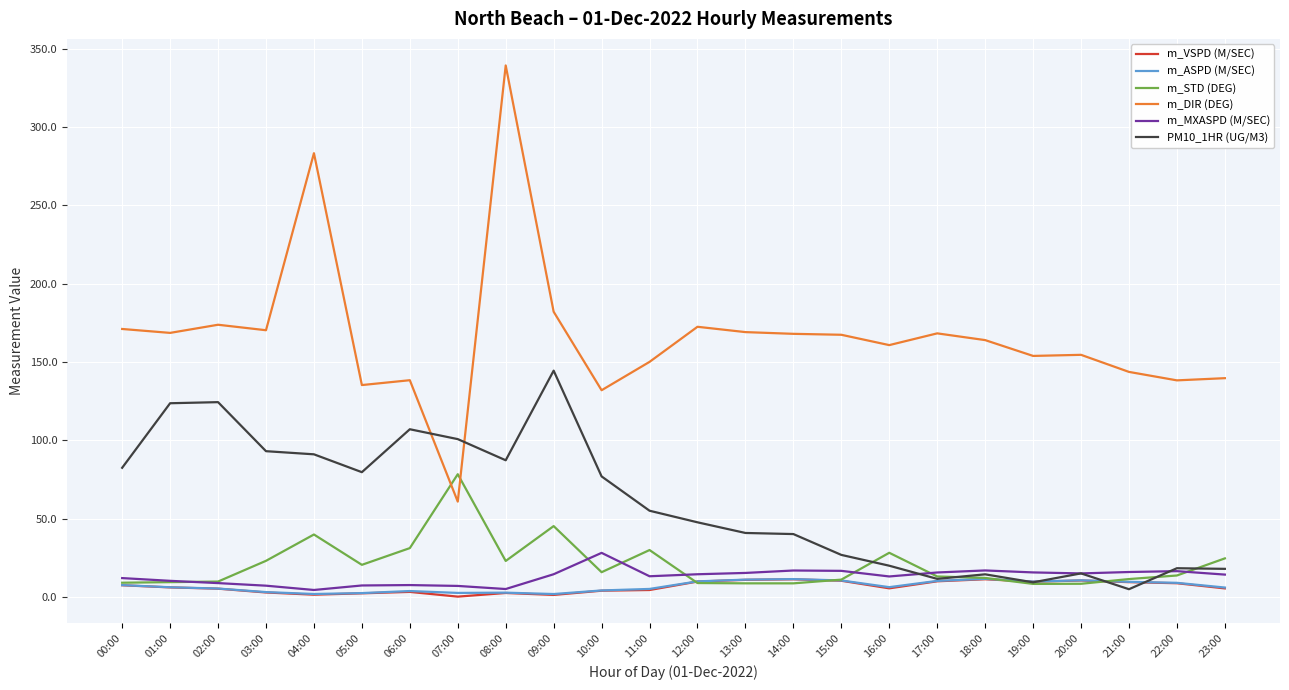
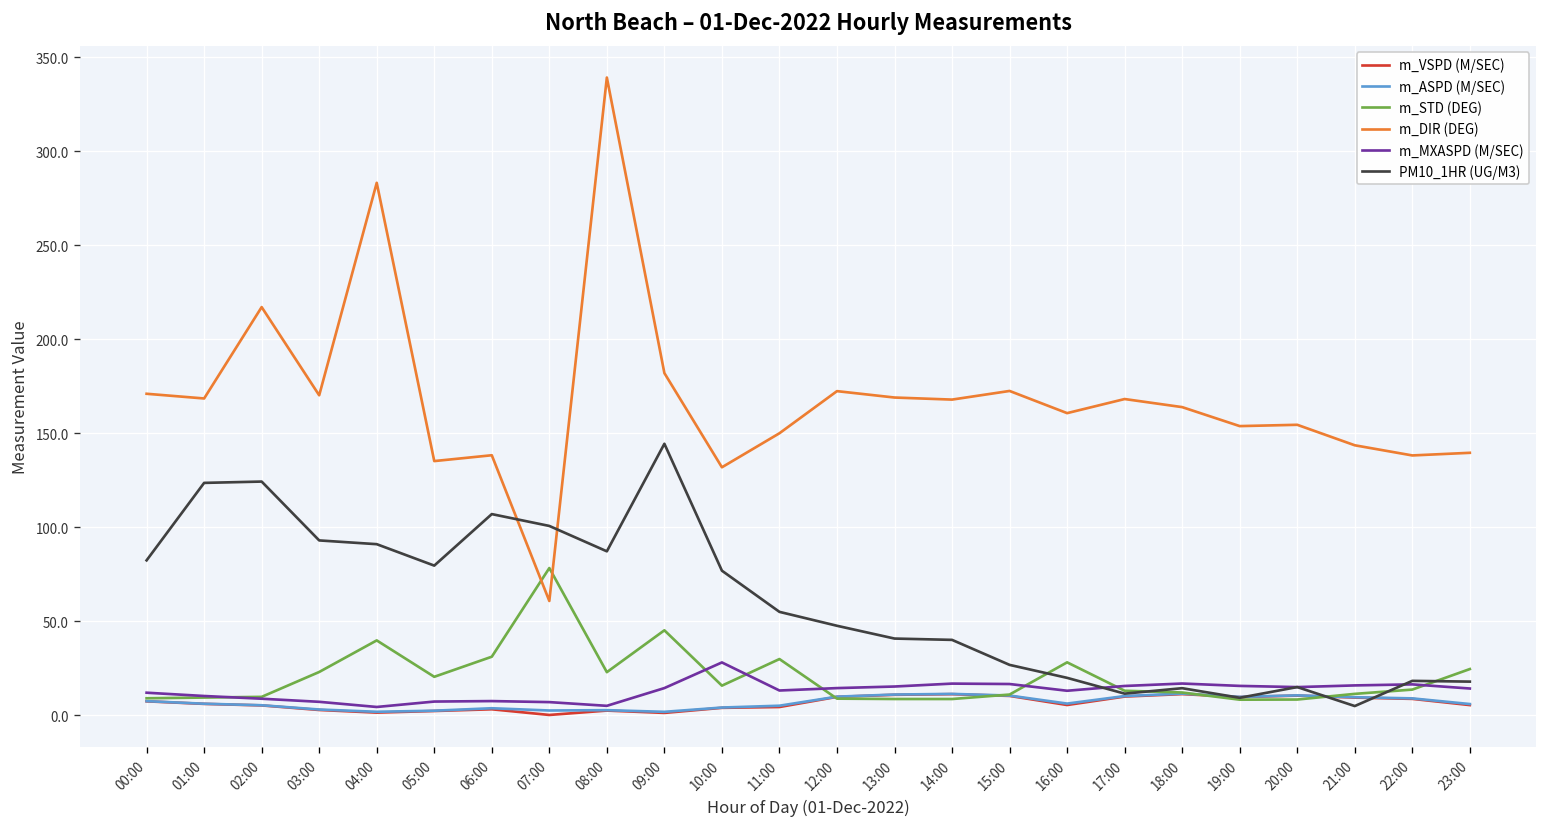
m_DIR (DEG), 02:00: 174 -> 217
m_DIR (DEG), 15:00: 167 -> 173
